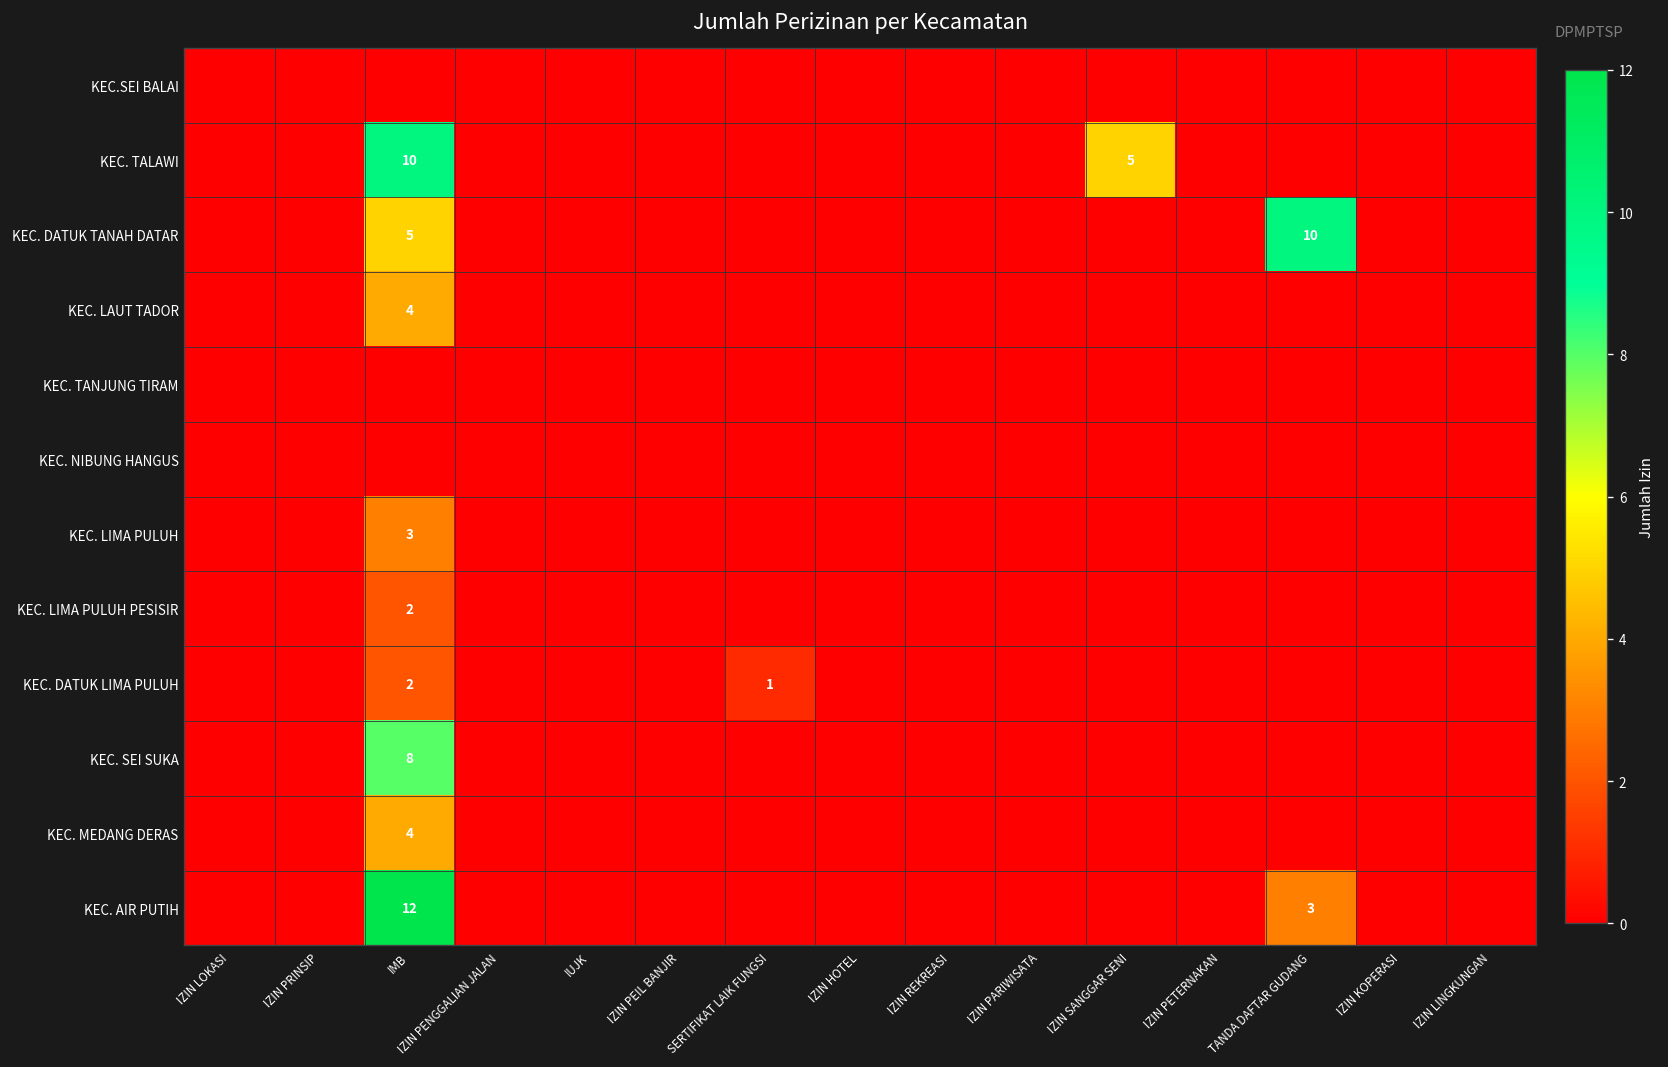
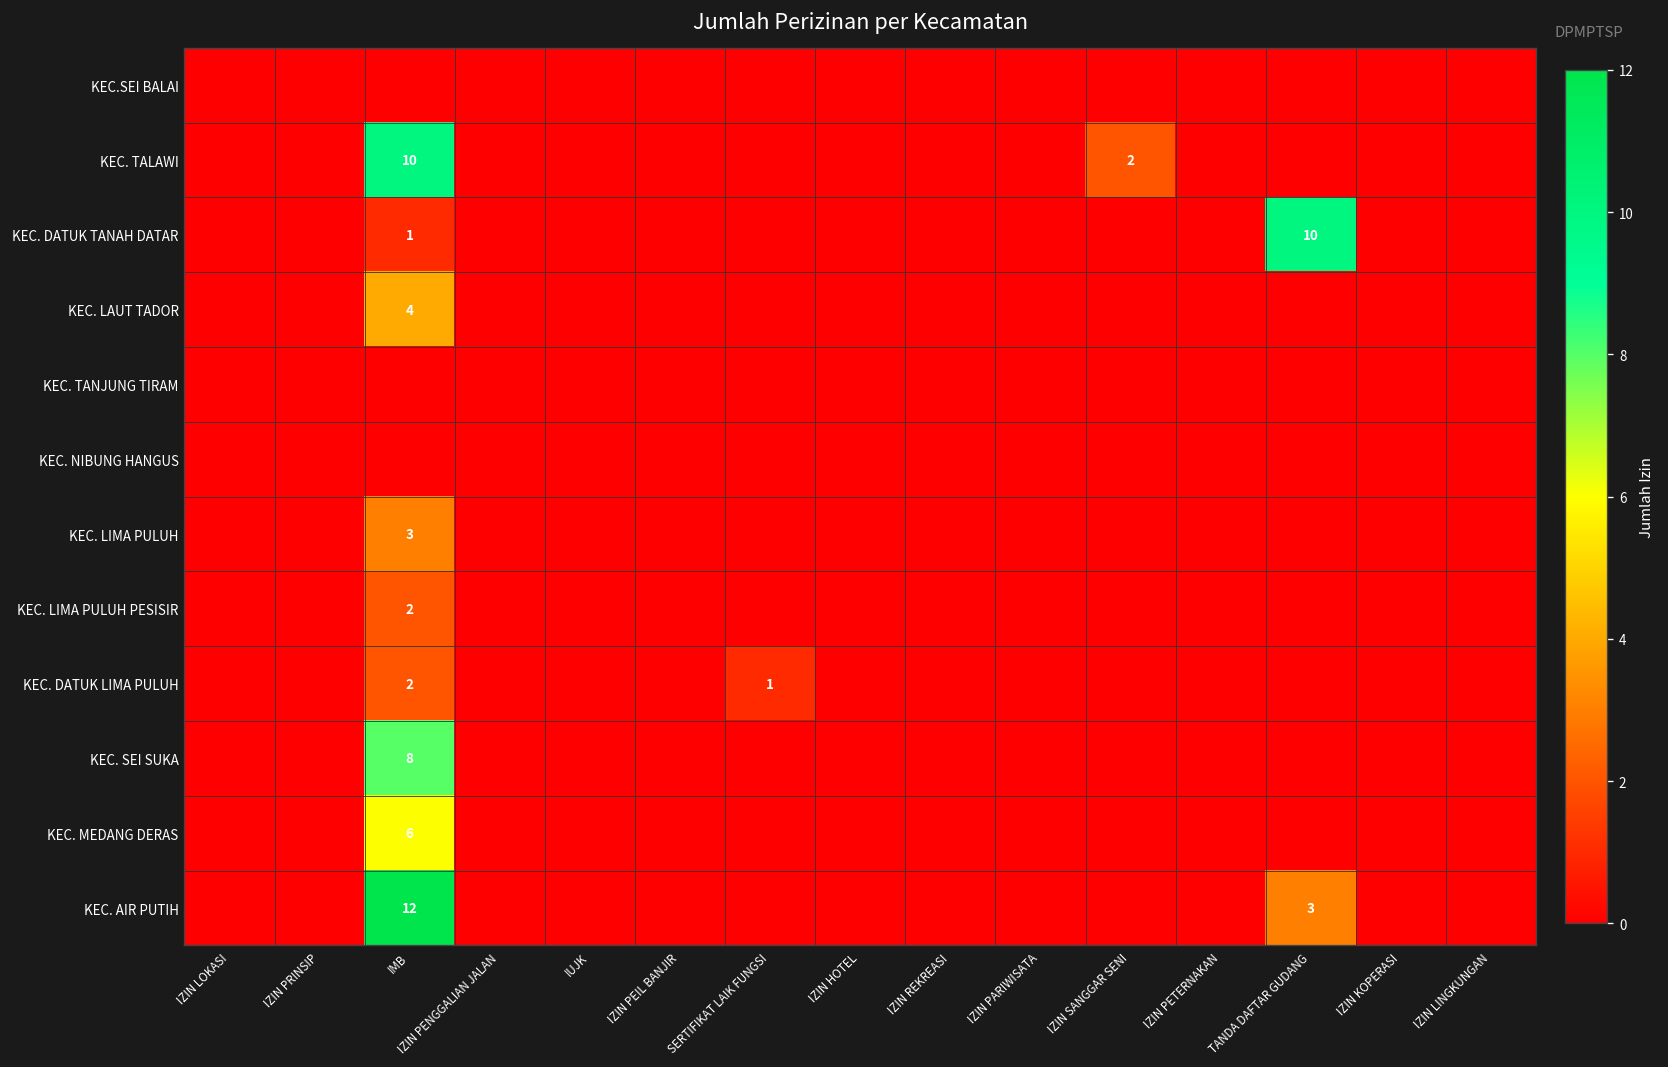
KEC. TALAWI, IZIN SANGGAR SENI: 5 -> 2
KEC. DATUK TANAH DATAR, IMB: 5 -> 1
KEC. MEDANG DERAS, IMB: 4 -> 6
